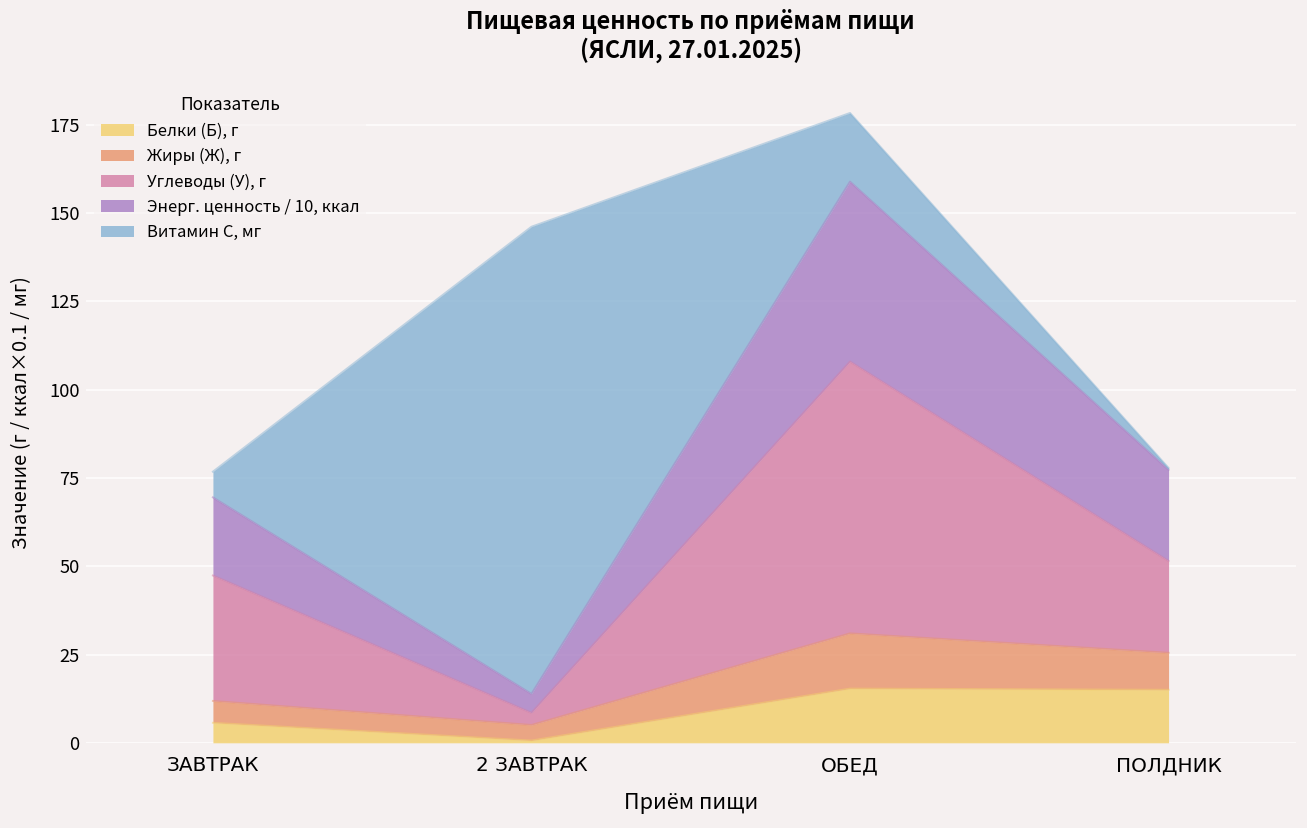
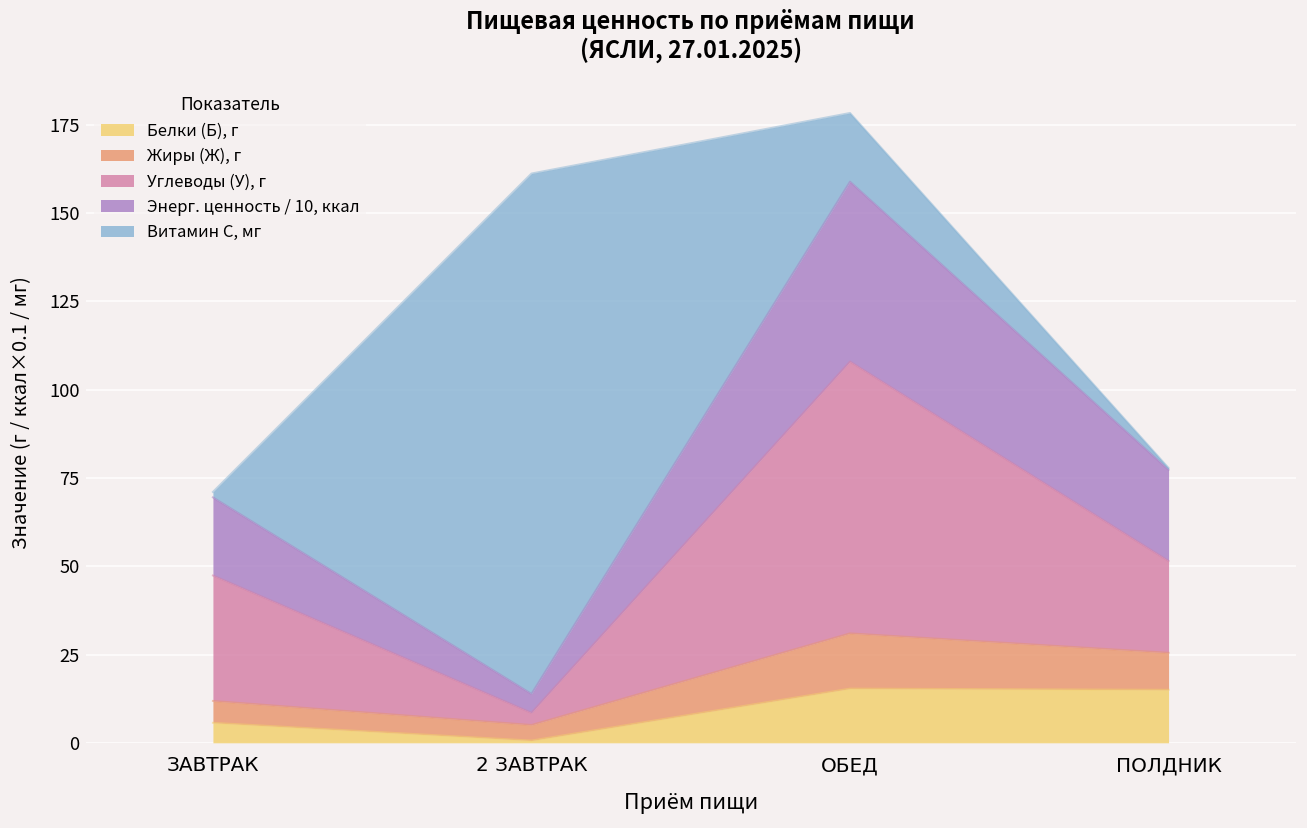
Витамин С, мг, ЗАВТРАК: 7 -> 2
Витамин С, мг, 2 ЗАВТРАК: 132 -> 147
